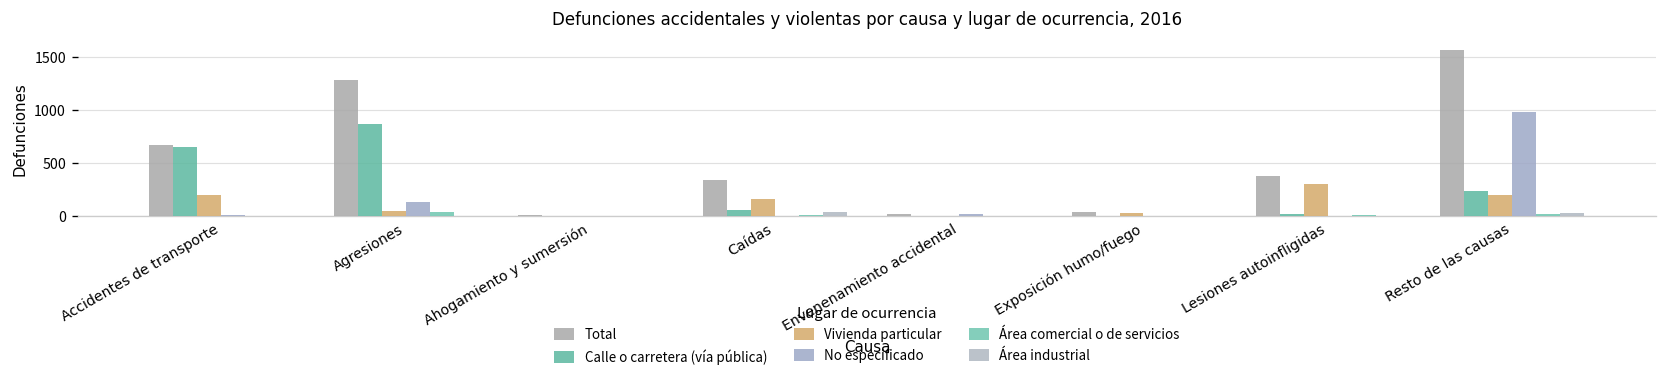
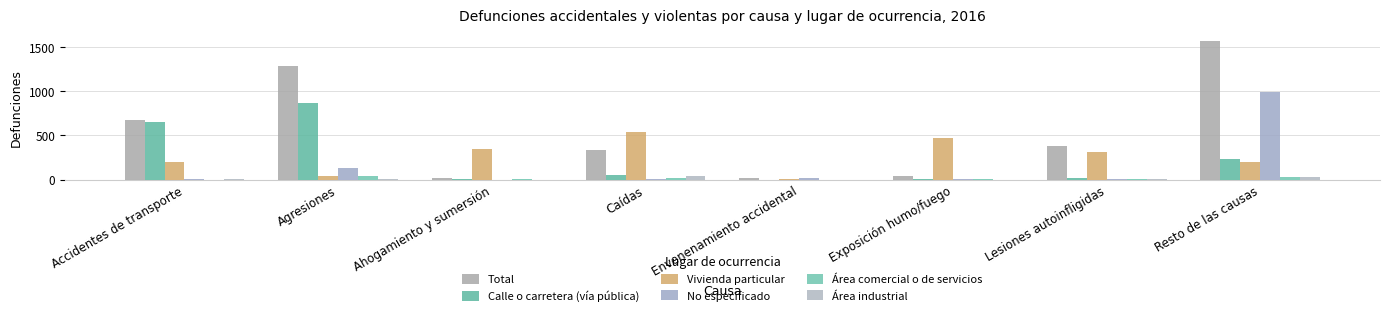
Vivienda particular, Ahogamiento y sumersión: 0 -> 400
Vivienda particular, Caídas: 200 -> 500
Vivienda particular, Exposición humo/fuego: 0 -> 500
